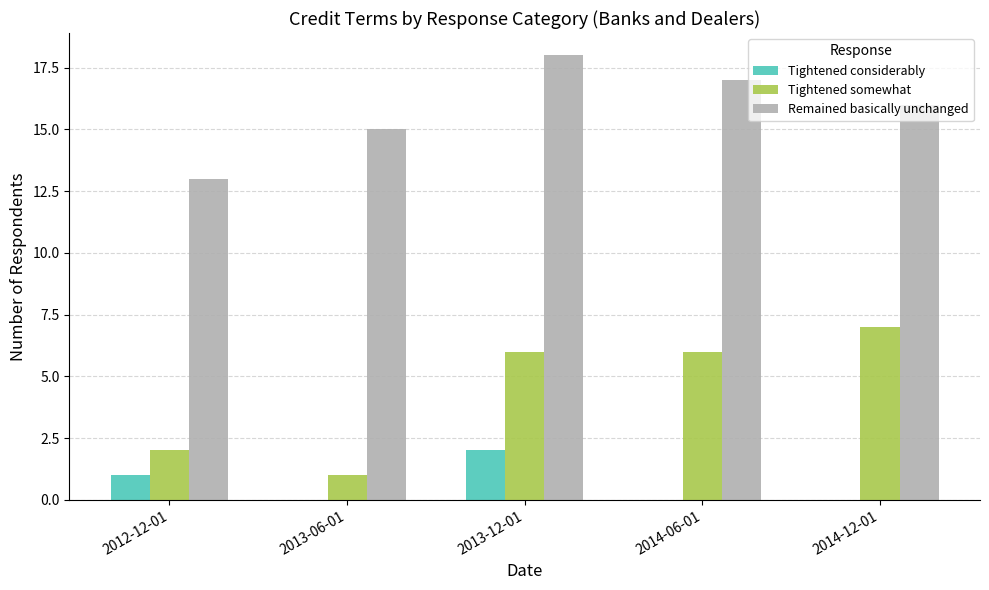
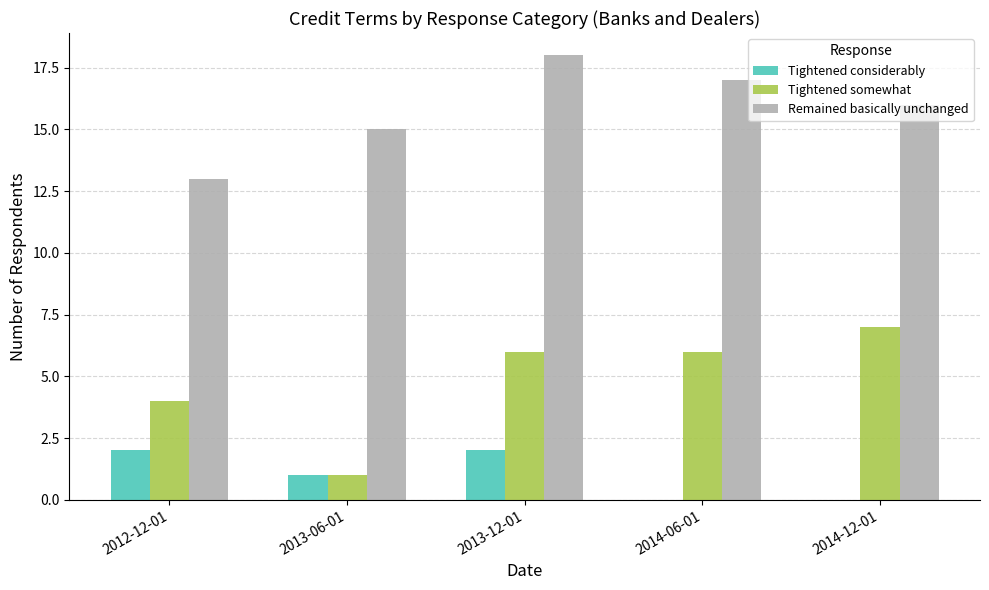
Tightened considerably, 2012-12-01: 1 -> 2
Tightened somewhat, 2012-12-01: 2 -> 4
Tightened considerably, 2013-06-01: 0 -> 1
